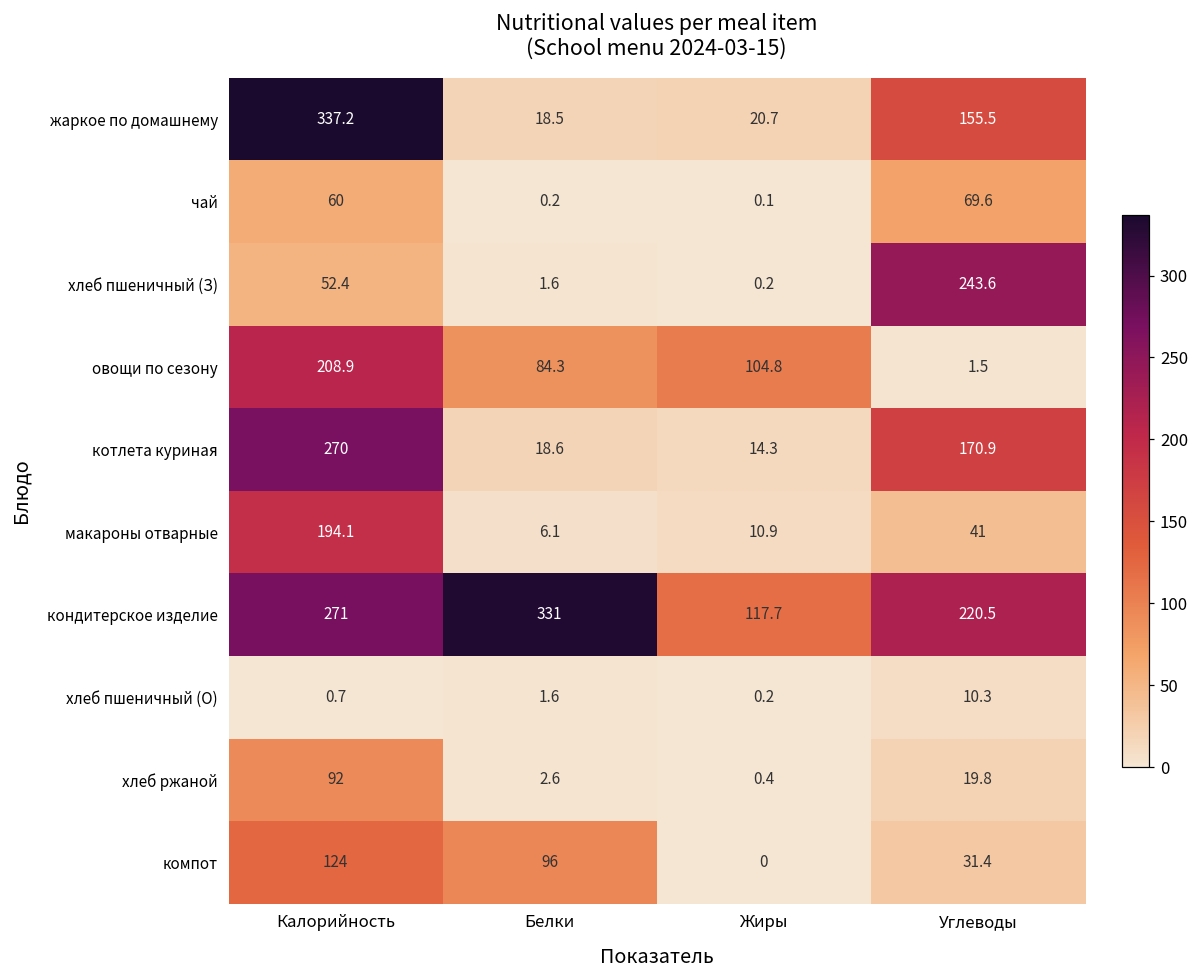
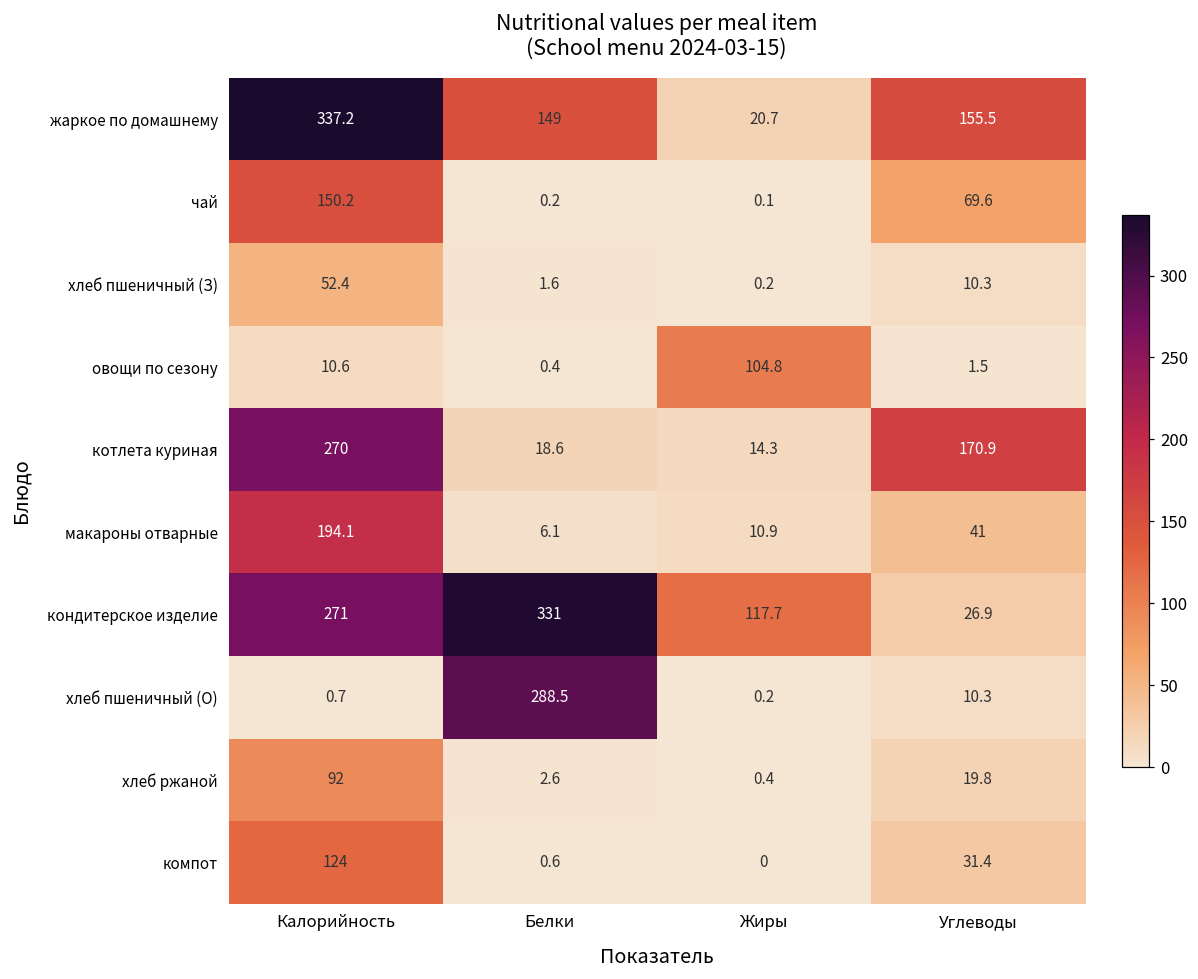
жаркое по домашнему, Белки: 18.5 -> 149
чай, Калорийность: 60 -> 150.2
хлеб пшеничный (З), Углеводы: 243.6 -> 10.3
овощи по сезону, Калорийность: 208.9 -> 10.6
овощи по сезону, Белки: 84.3 -> 0.4
кондитерское изделие, Углеводы: 220.5 -> 26.9
хлеб пшеничный (О), Белки: 1.6 -> 288.5
компот, Белки: 96 -> 0.6
